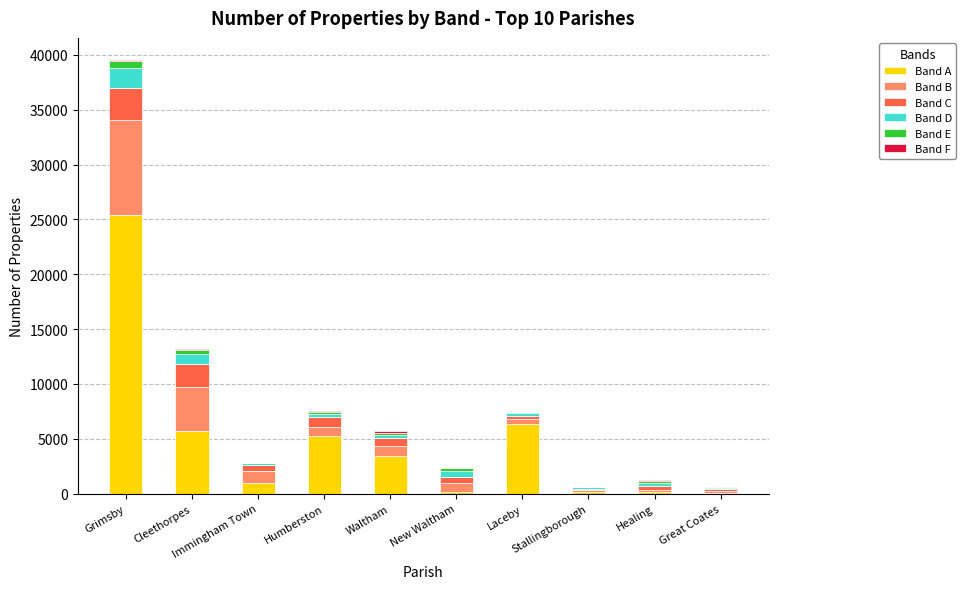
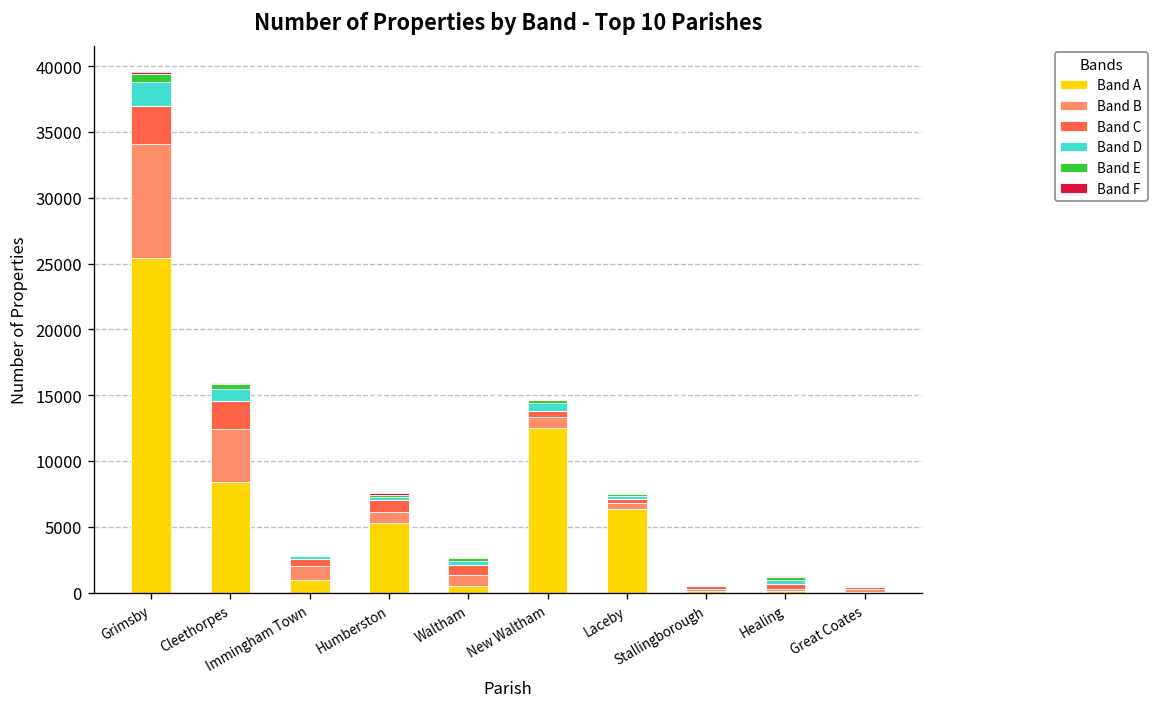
Band A, Cleethorpes: 5700 -> 8400
Band A, Waltham: 3500 -> 500
Band A, New Waltham: 200 -> 12500
